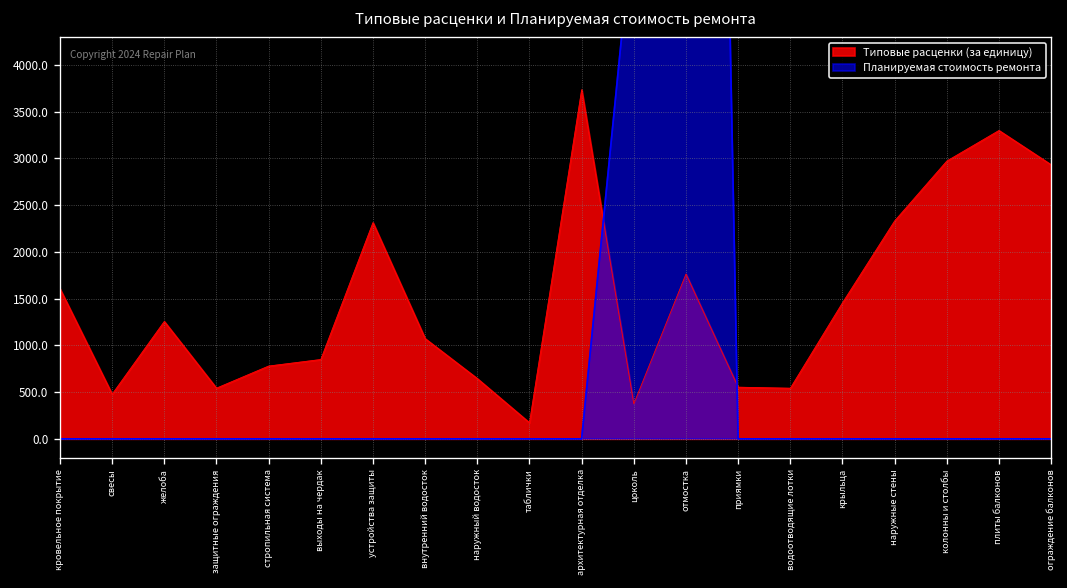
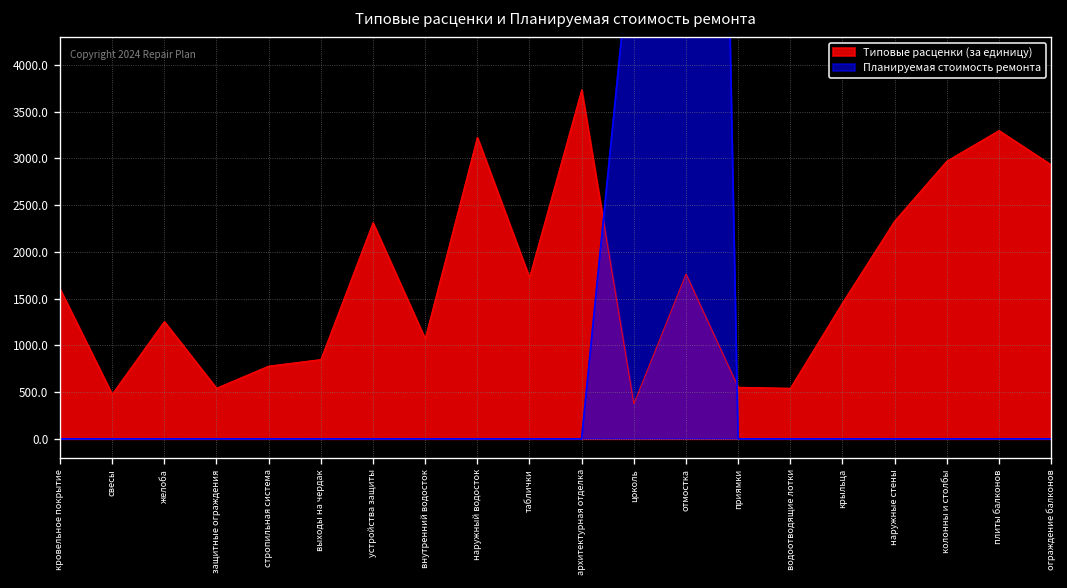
Типовые расценки (за единицу), наружный водосток: 600 -> 3200
Типовые расценки (за единицу), таблички: 200 -> 1700
